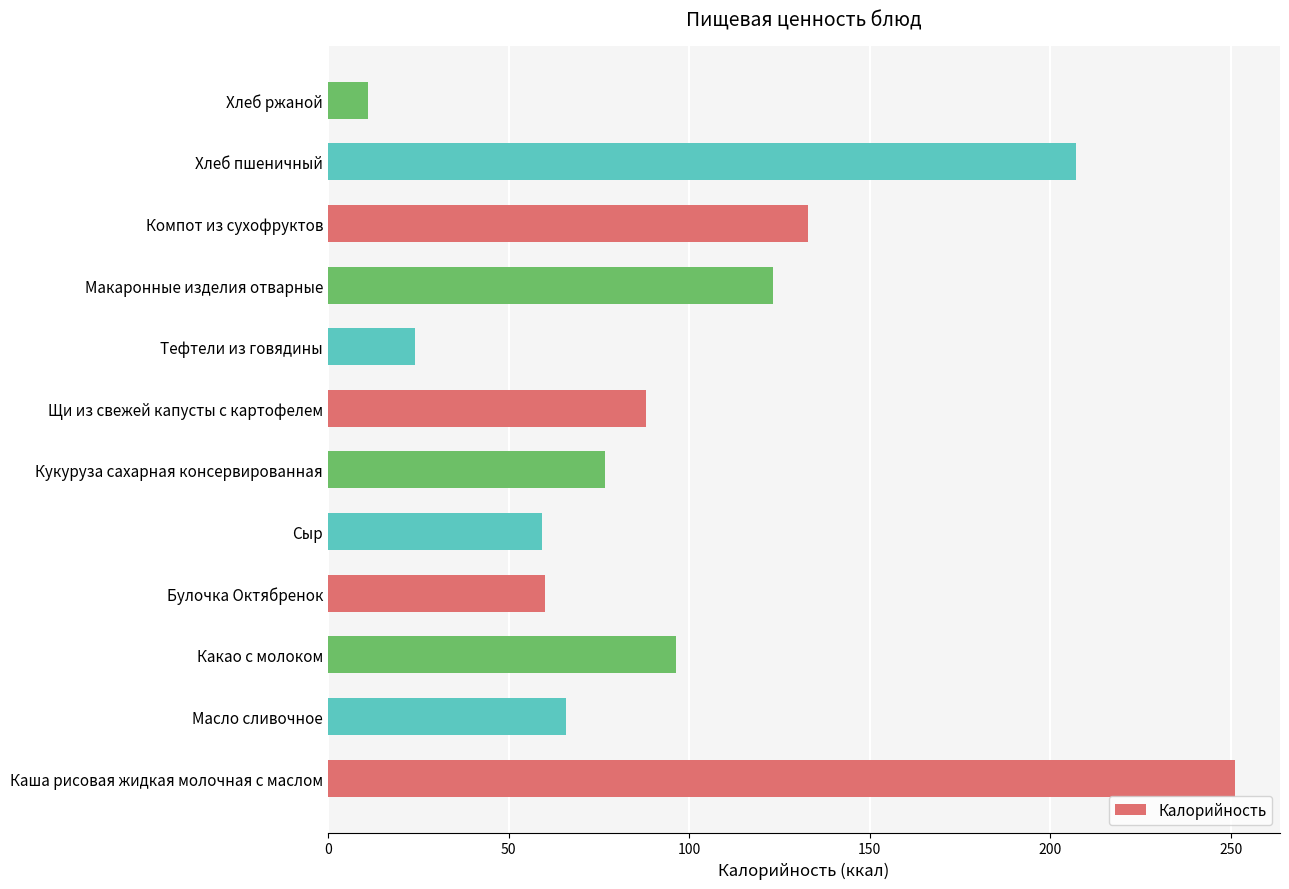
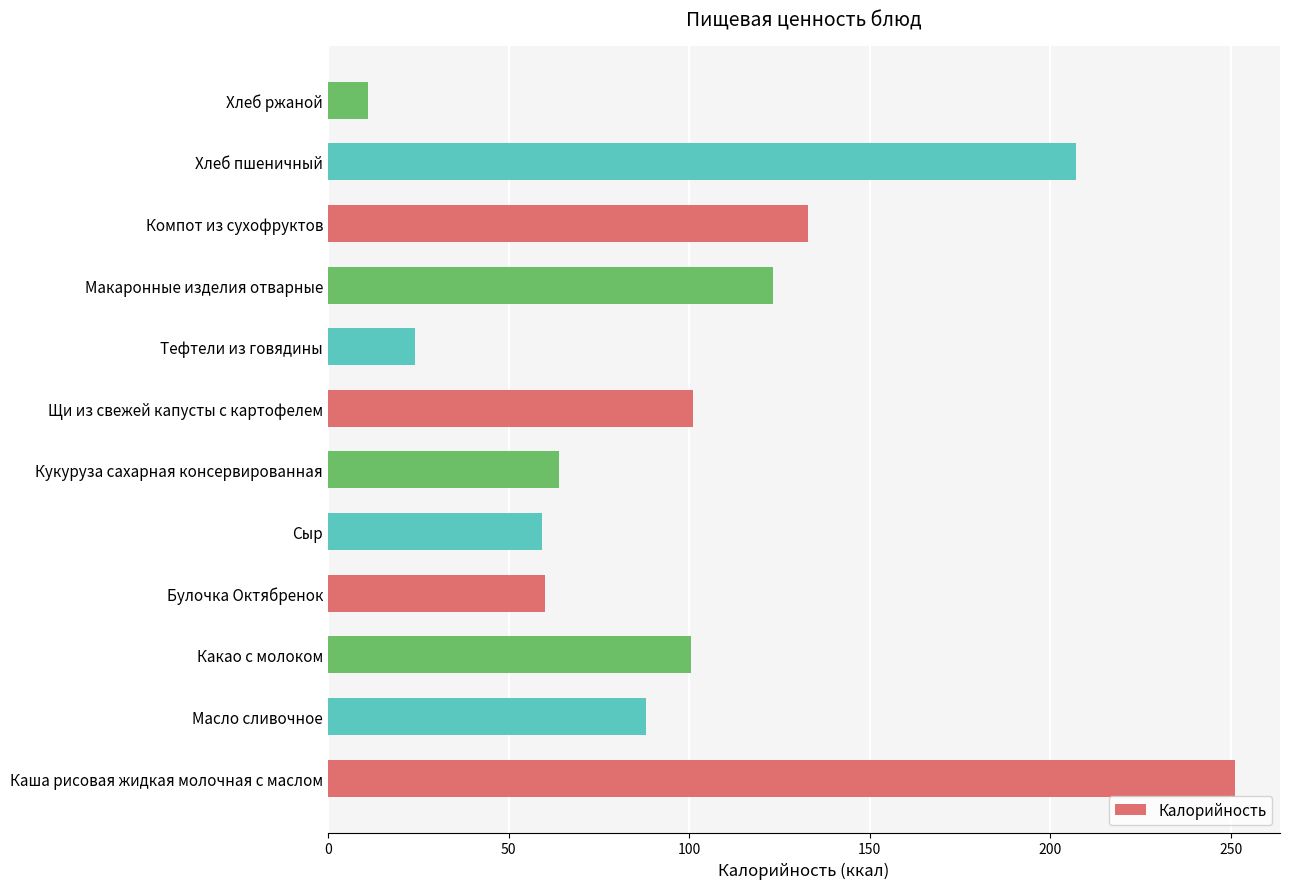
Щи из свежей капусты с картофелем: 88 -> 101
Кукуруза сахарная консервированная: 77 -> 64
Какао с молоком: 96 -> 101
Масло сливочное: 66 -> 88
